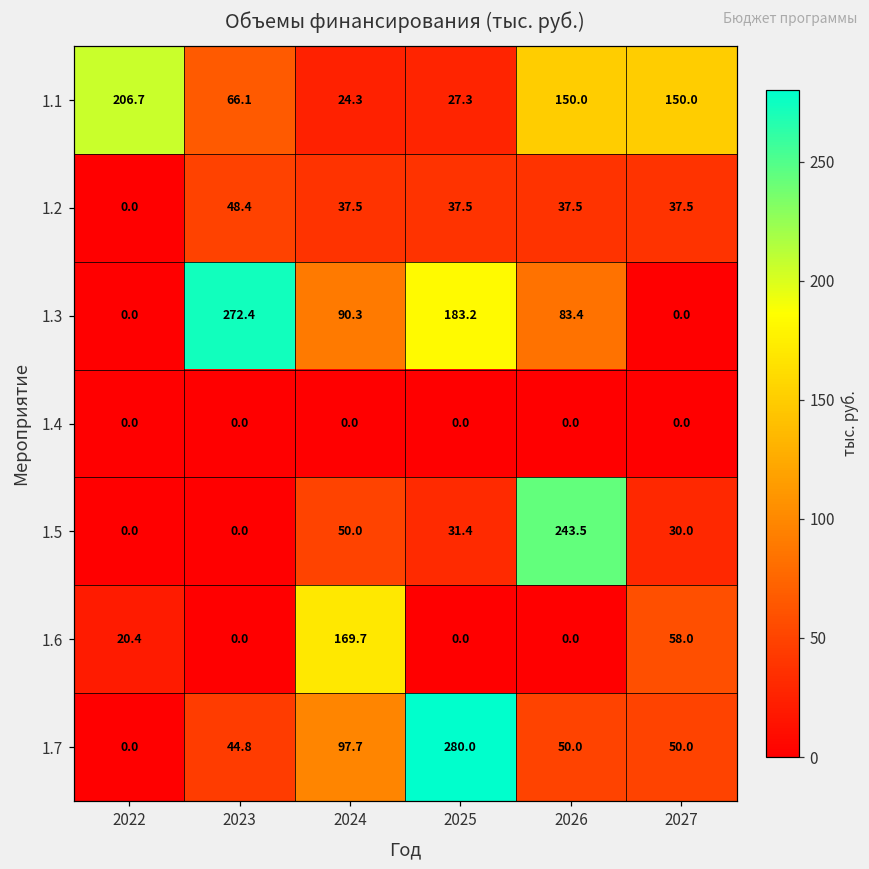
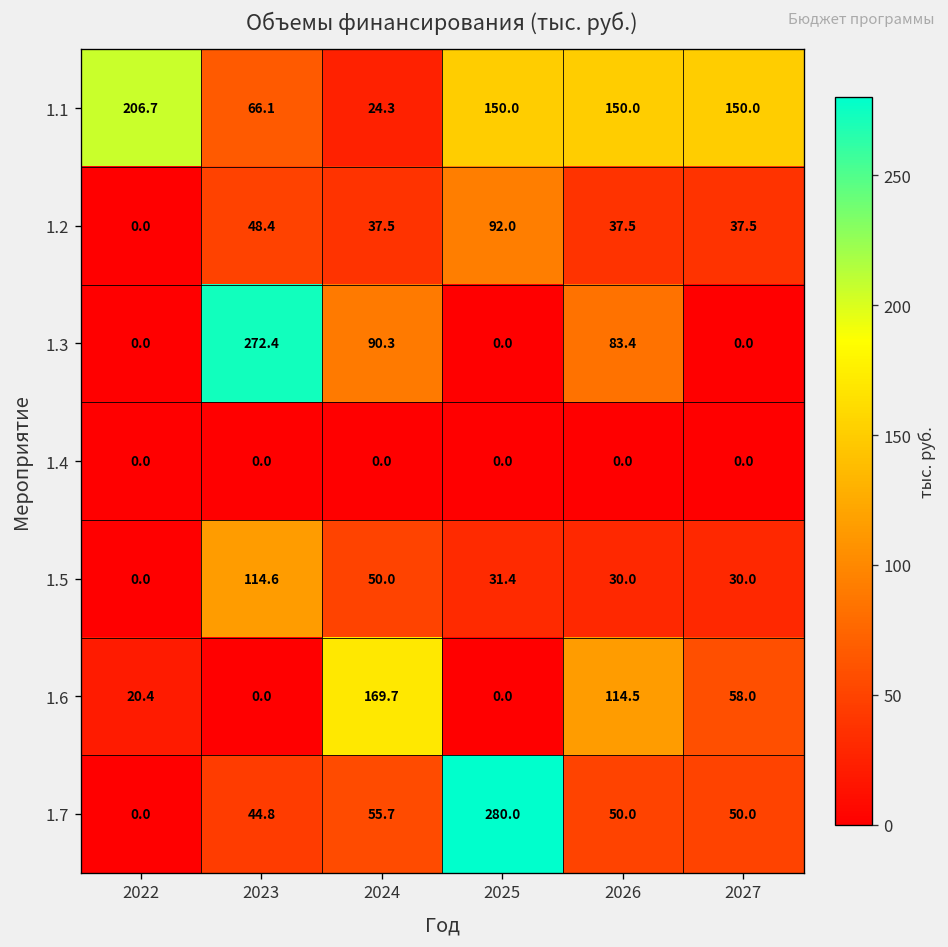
1.1, 2025: 27.3 -> 150.0
1.2, 2025: 37.5 -> 92.0
1.3, 2025: 183.2 -> 0.0
1.5, 2023: 0.0 -> 114.6
1.5, 2026: 243.5 -> 30.0
1.6, 2026: 0.0 -> 114.5
1.7, 2024: 97.7 -> 55.7
